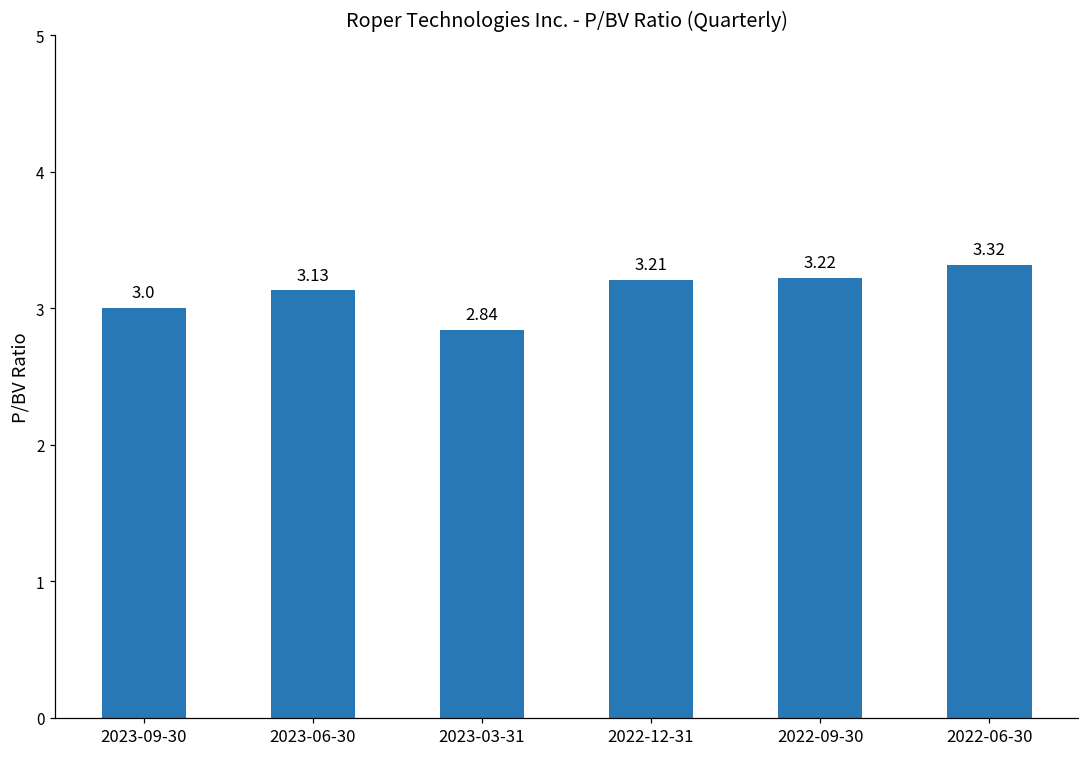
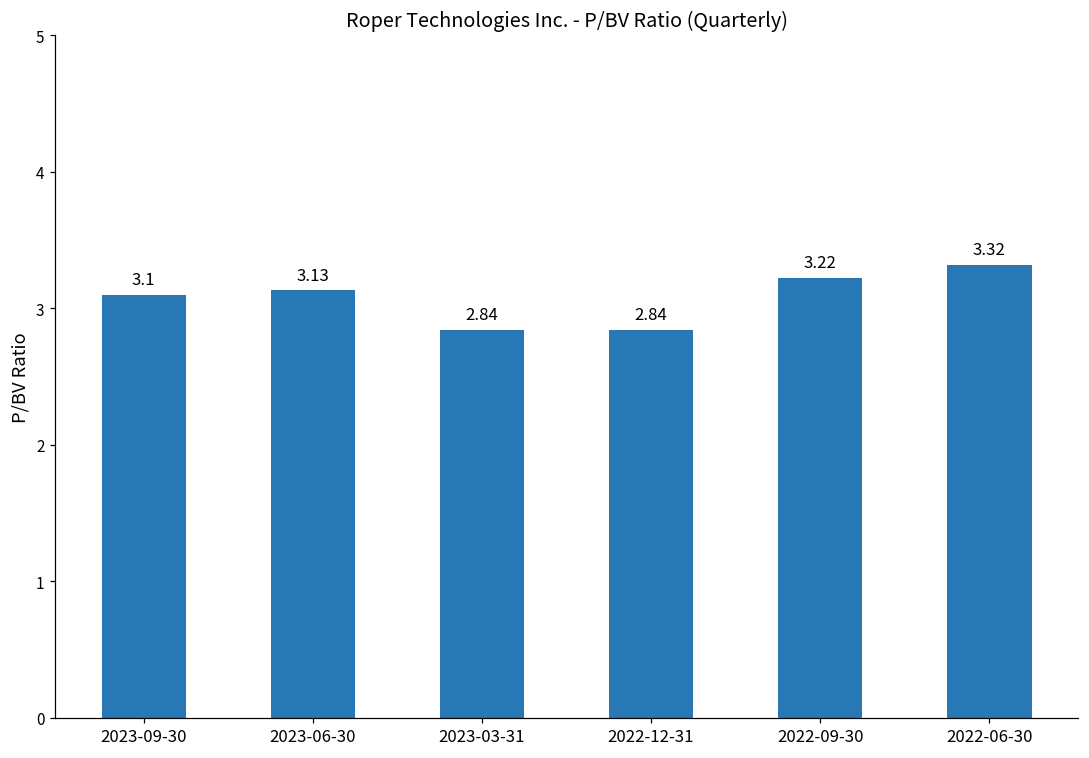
2023-09-30: 3.0 -> 3.1
2022-12-31: 3.21 -> 2.84
